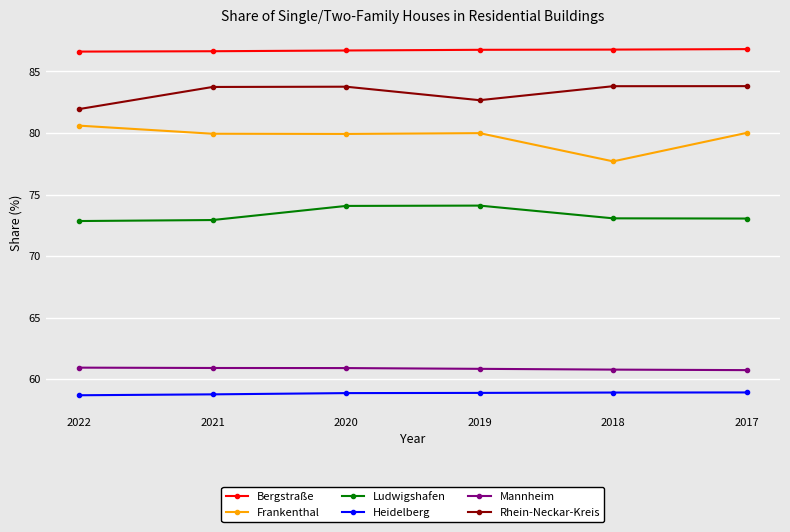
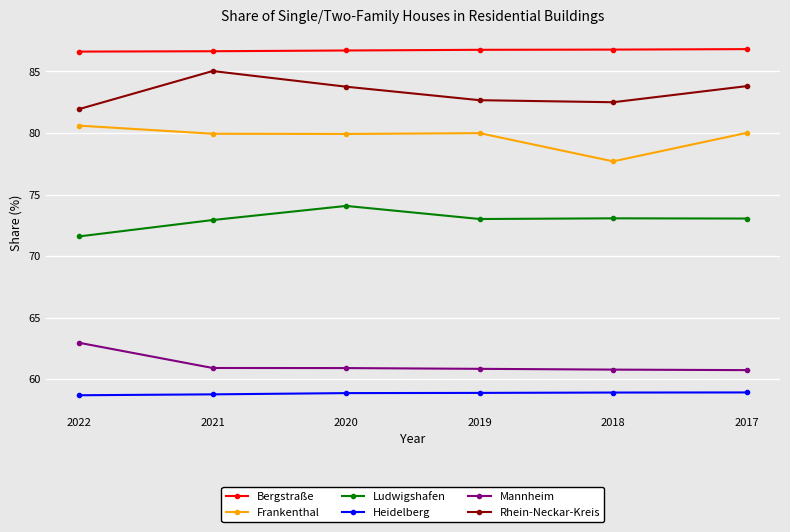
Ludwigshafen, 2022: 72.8 -> 71.6
Mannheim, 2022: 60.9 -> 62.9
Rhein-Neckar-Kreis, 2021: 83.7 -> 85.0
Ludwigshafen, 2019: 74.1 -> 73.0
Rhein-Neckar-Kreis, 2018: 83.8 -> 82.5
